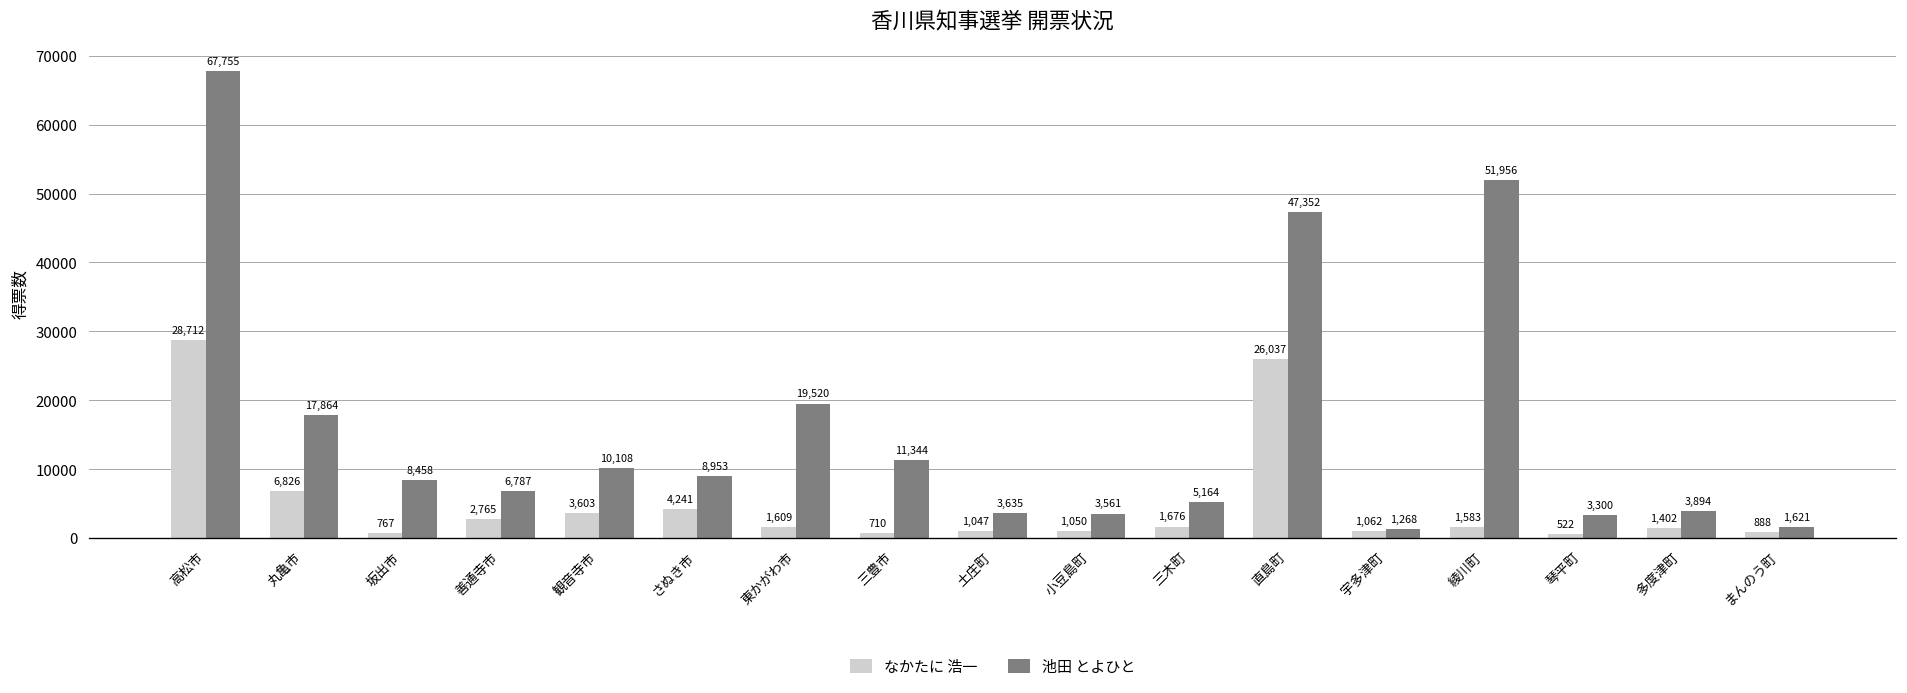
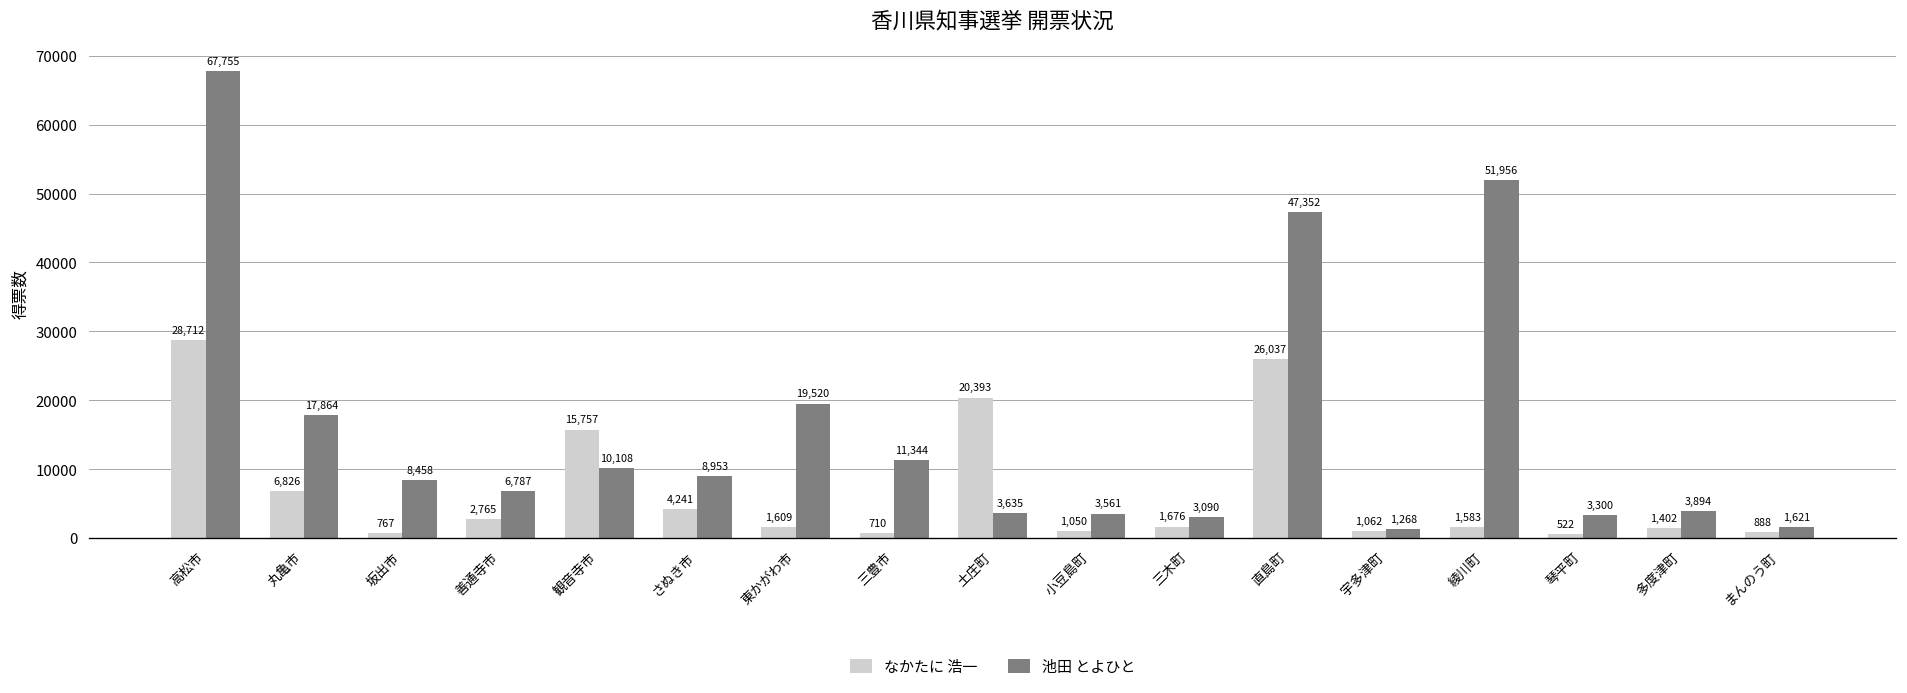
なかたに 浩一, 観音寺市: 3,603 -> 15,757
なかたに 浩一, 土庄町: 1,047 -> 20,393
池田 とよひと, 三木町: 5,164 -> 3,090
